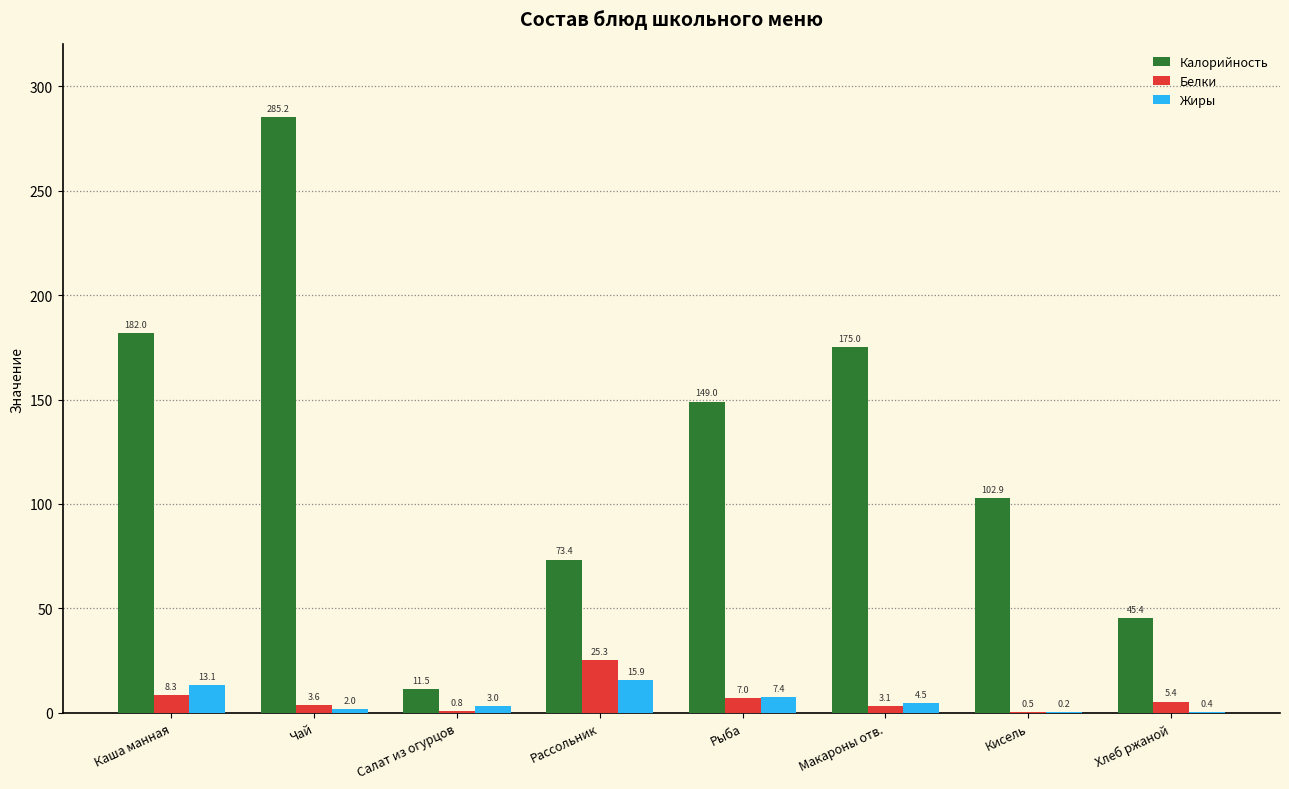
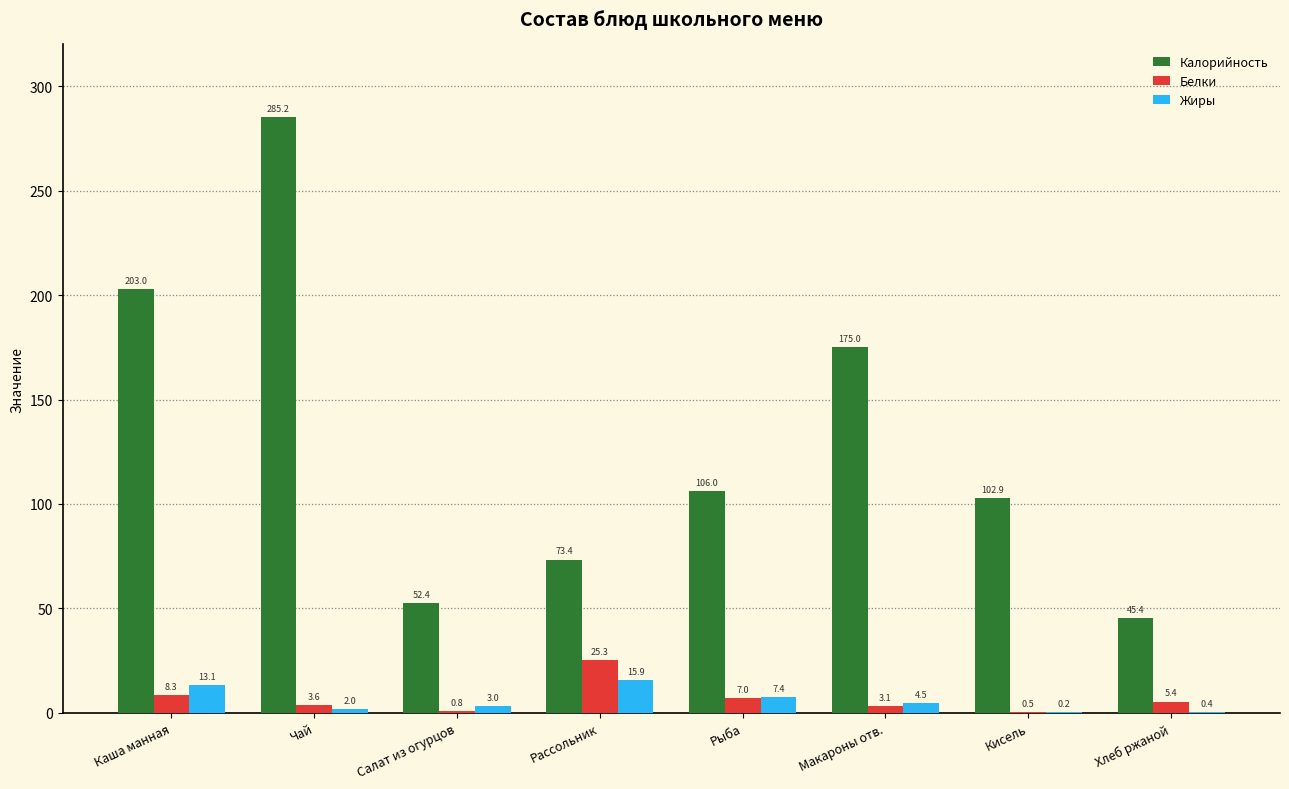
Калорийность, Каша манная: 182.0 -> 203.0
Калорийность, Салат из огурцов: 11.5 -> 52.4
Калорийность, Рыба: 149.0 -> 106.0
